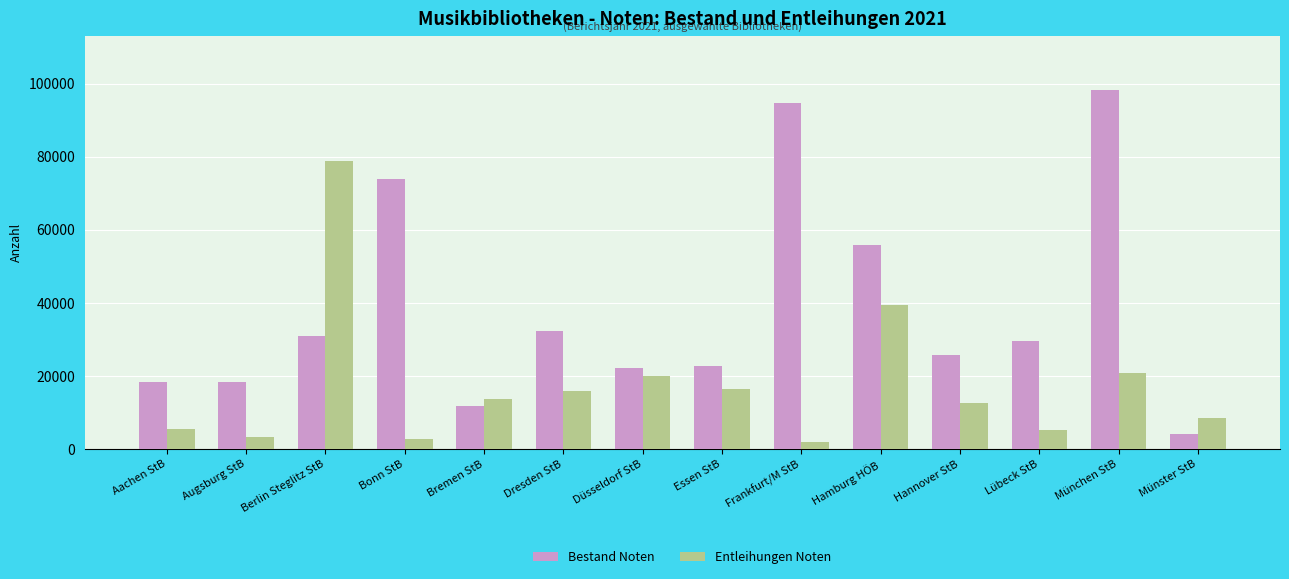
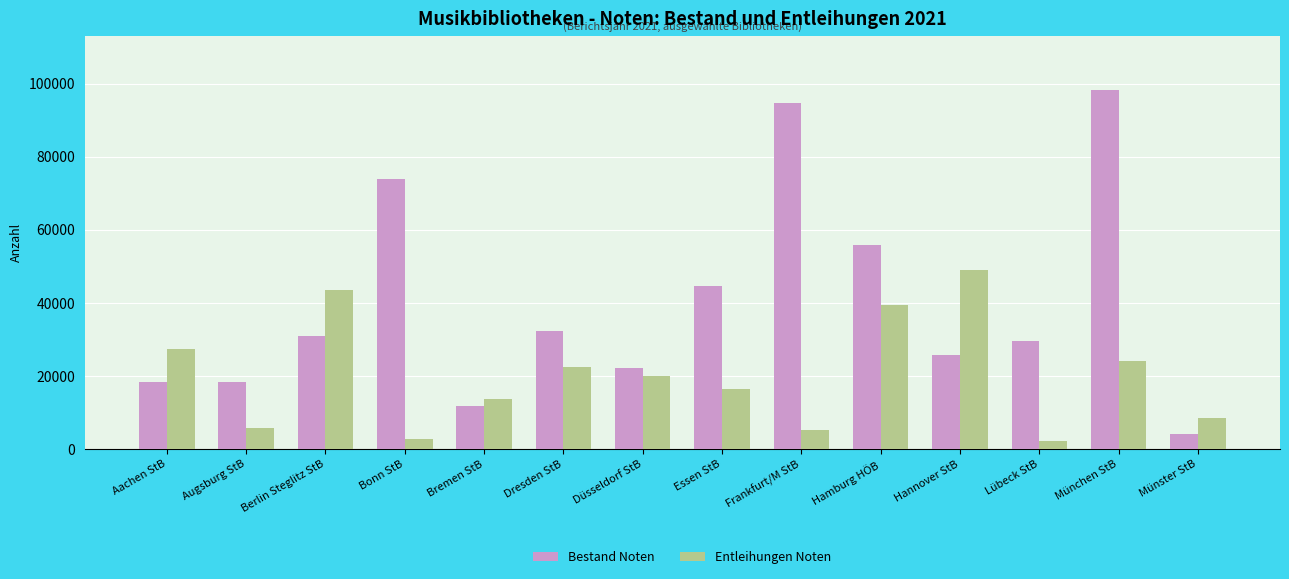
Entleihungen Noten, Aachen StB: 5000 -> 27000
Entleihungen Noten, Augsburg StB: 3000 -> 6000
Entleihungen Noten, Berlin Steglitz StB: 79000 -> 44000
Entleihungen Noten, Dresden StB: 16000 -> 22000
Bestand Noten, Essen StB: 23000 -> 45000
Entleihungen Noten, Frankfurt/M StB: 2000 -> 5000
Entleihungen Noten, Hannover StB: 13000 -> 49000
Entleihungen Noten, Lübeck StB: 5000 -> 2000
Entleihungen Noten, München StB: 21000 -> 24000
